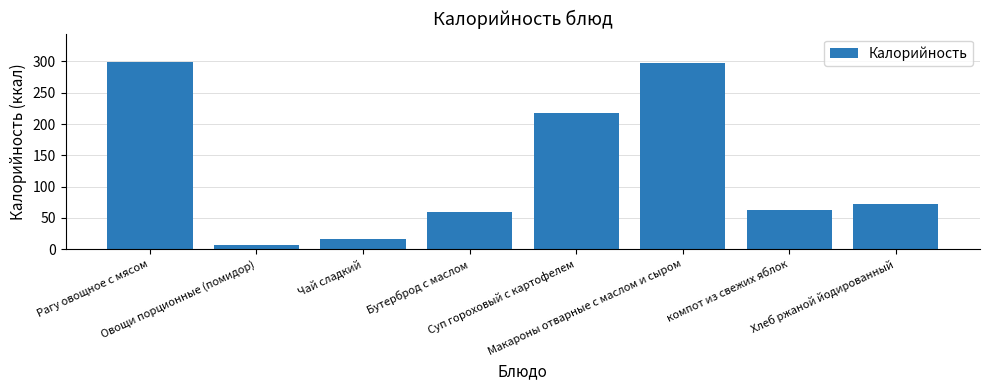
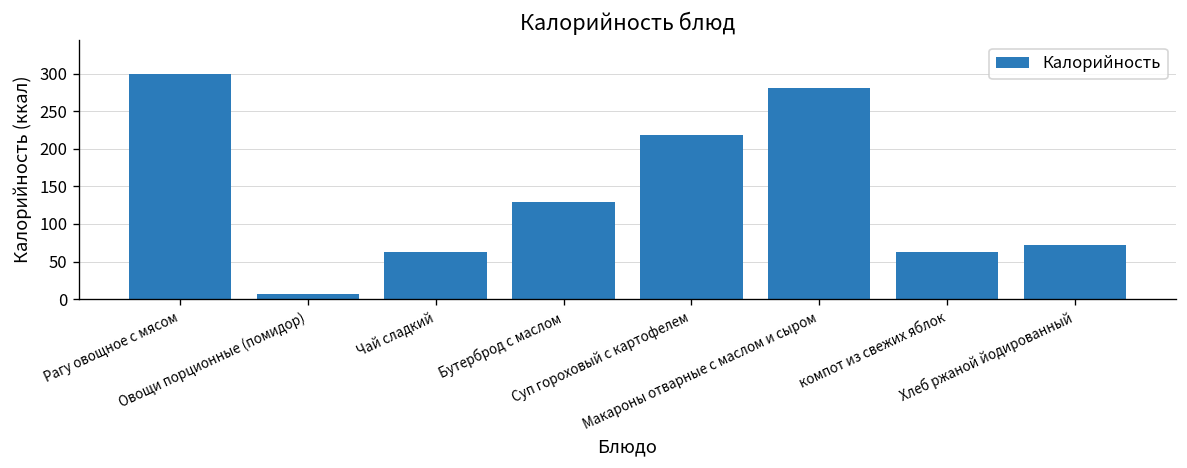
Чай сладкий: 20 -> 60
Бутерброд с маслом: 60 -> 130
Макароны отварные с маслом и сыром: 300 -> 280
